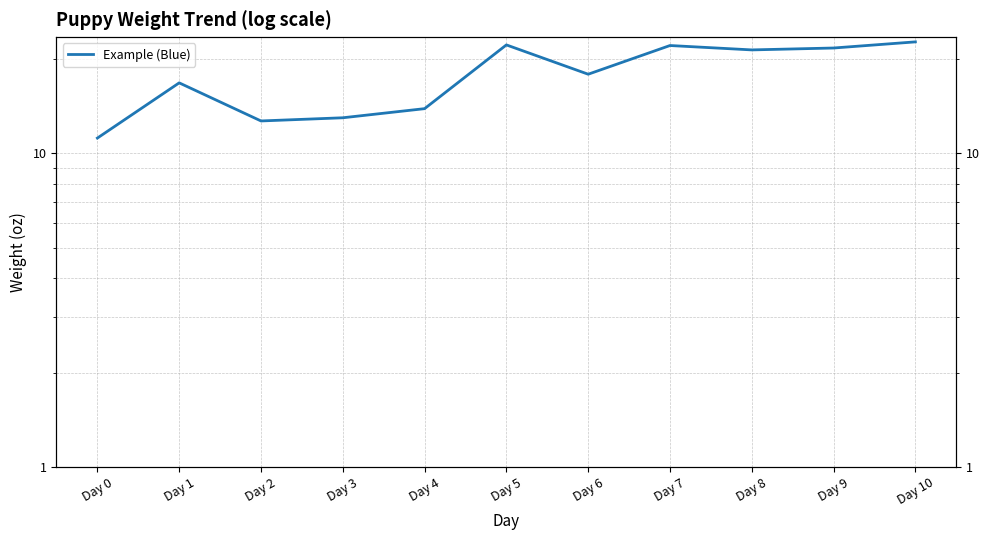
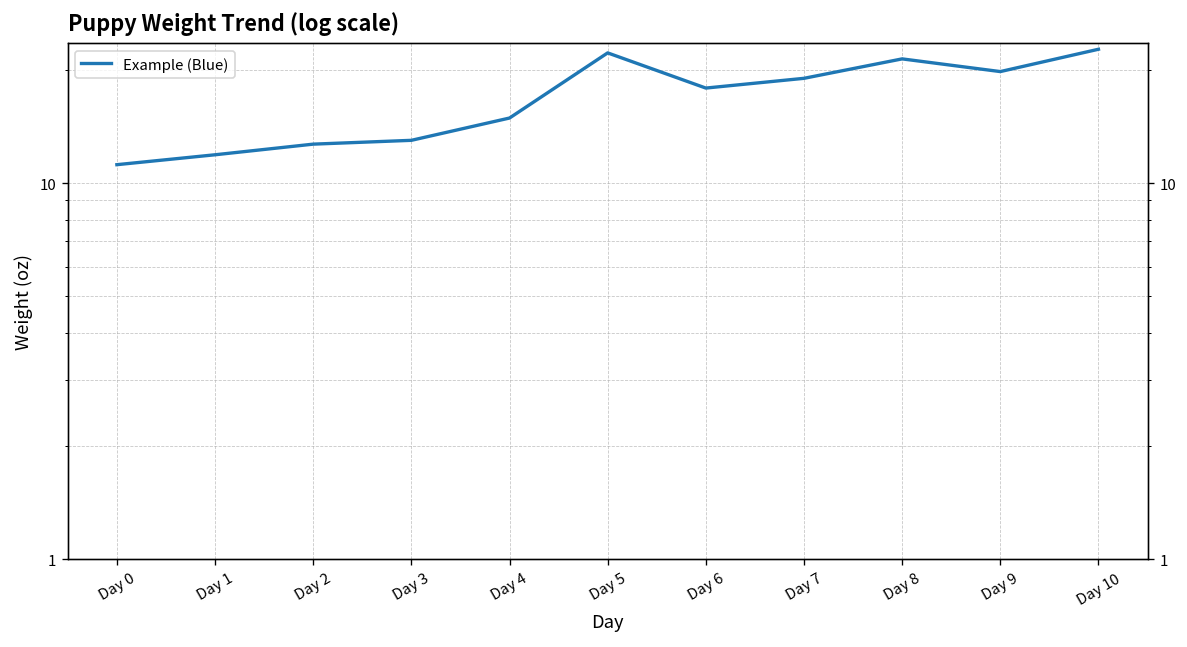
Day 1: 17 -> 11.9
Day 4: 14 -> 15
Day 7: 22 -> 19
Day 9: 22 -> 20
